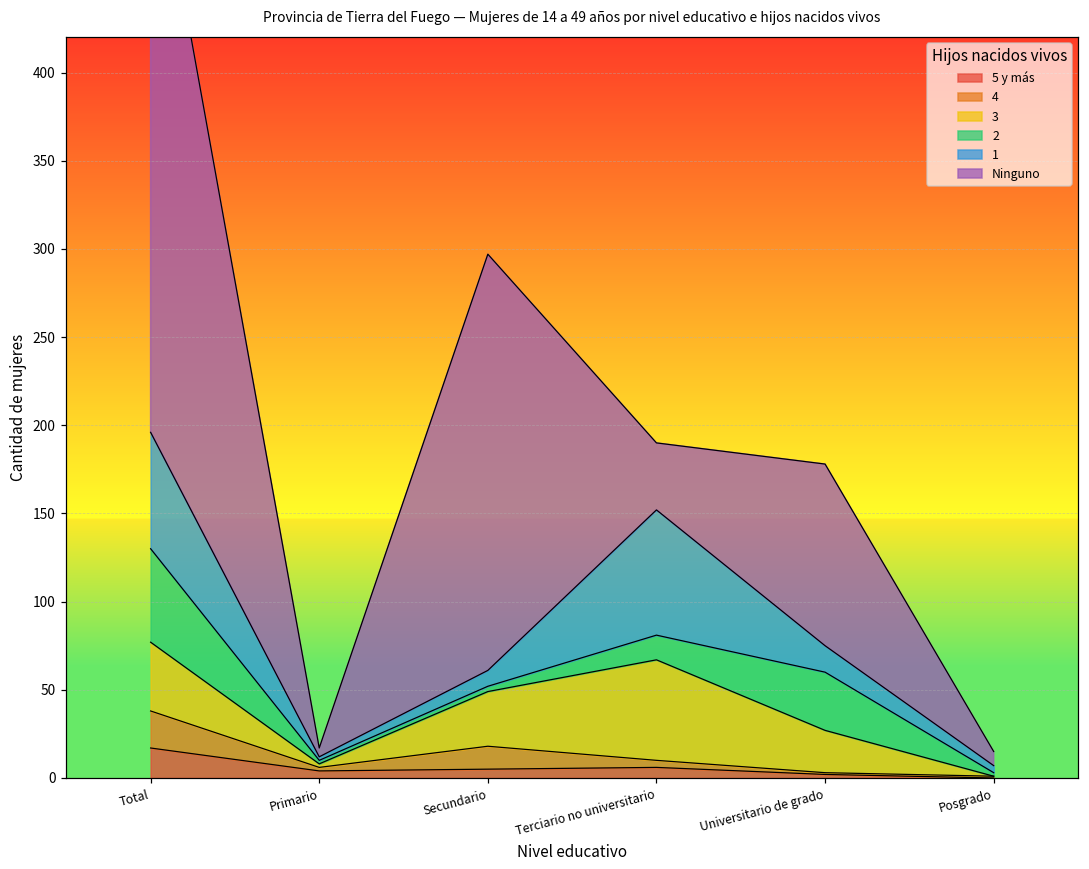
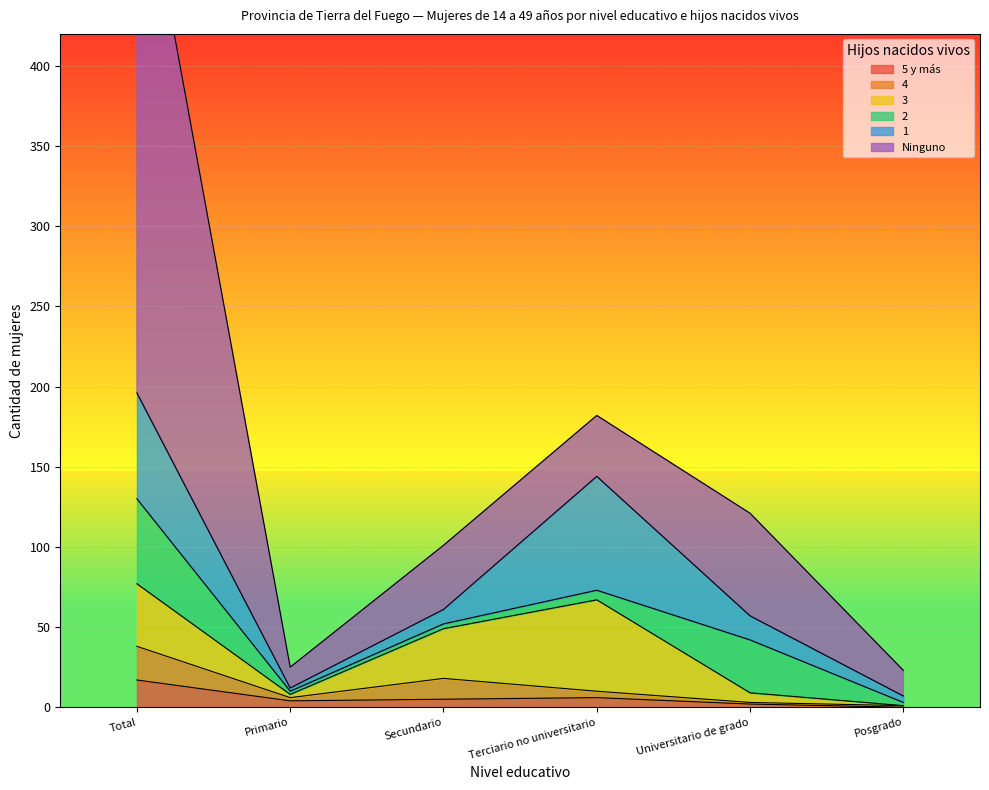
Ninguno, Primario: 5 -> 13
Ninguno, Secundario: 236 -> 40
2, Terciario no universitario: 14 -> 6
3, Universitario de grado: 24 -> 6
Ninguno, Universitario de grado: 103 -> 64
Ninguno, Posgrado: 8 -> 16
